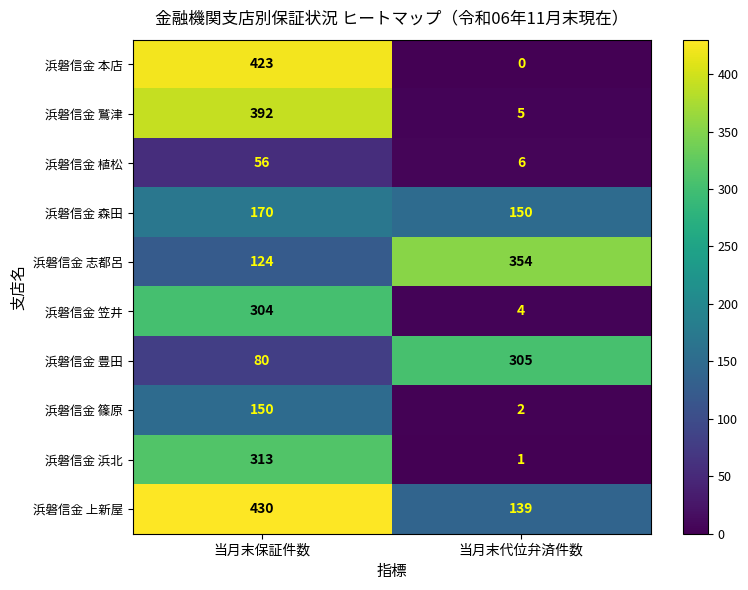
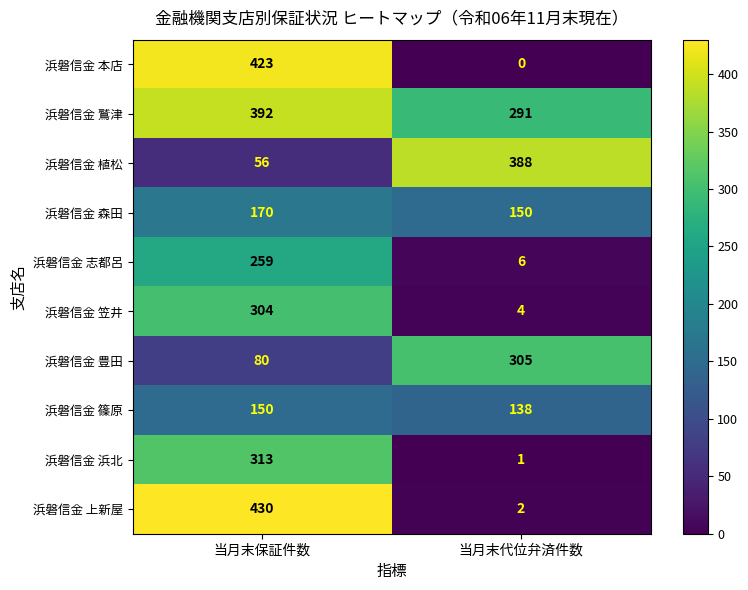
浜磐信金 鷲津, 当月末代位弁済件数: 5 -> 291
浜磐信金 植松, 当月末代位弁済件数: 6 -> 388
浜磐信金 志都呂, 当月末保証件数: 124 -> 259
浜磐信金 志都呂, 当月末代位弁済件数: 354 -> 6
浜磐信金 篠原, 当月末代位弁済件数: 2 -> 138
浜磐信金 上新屋, 当月末代位弁済件数: 139 -> 2
